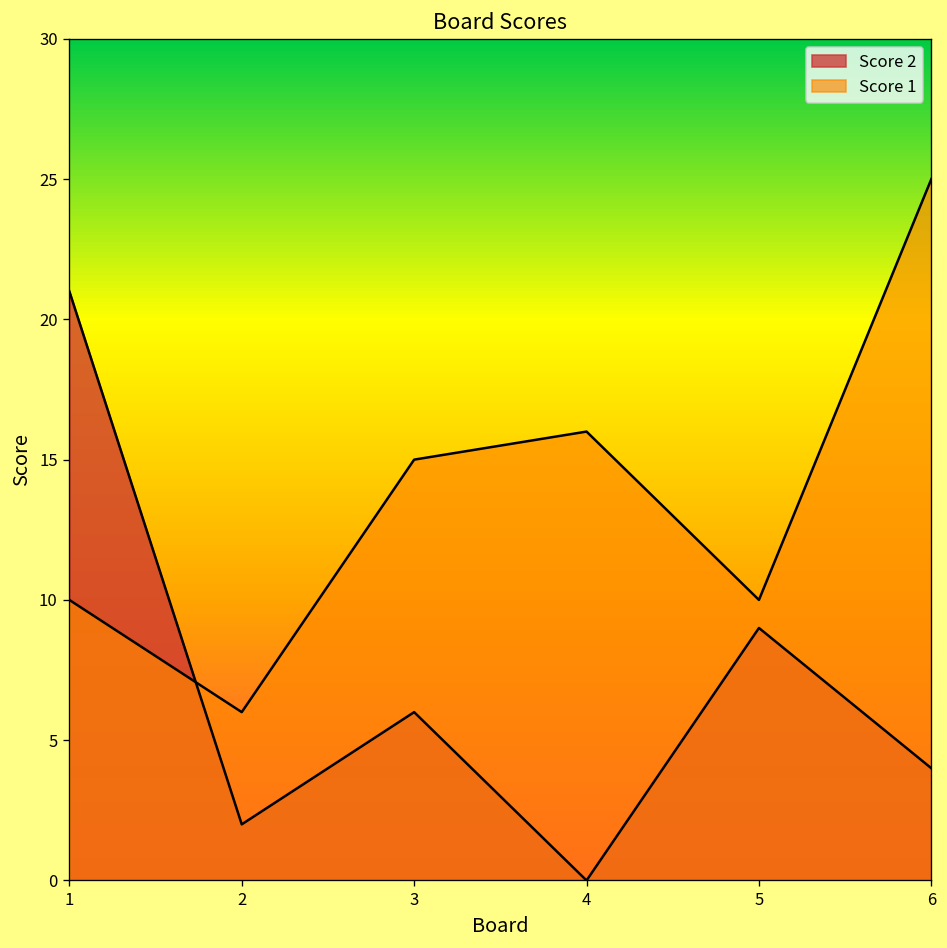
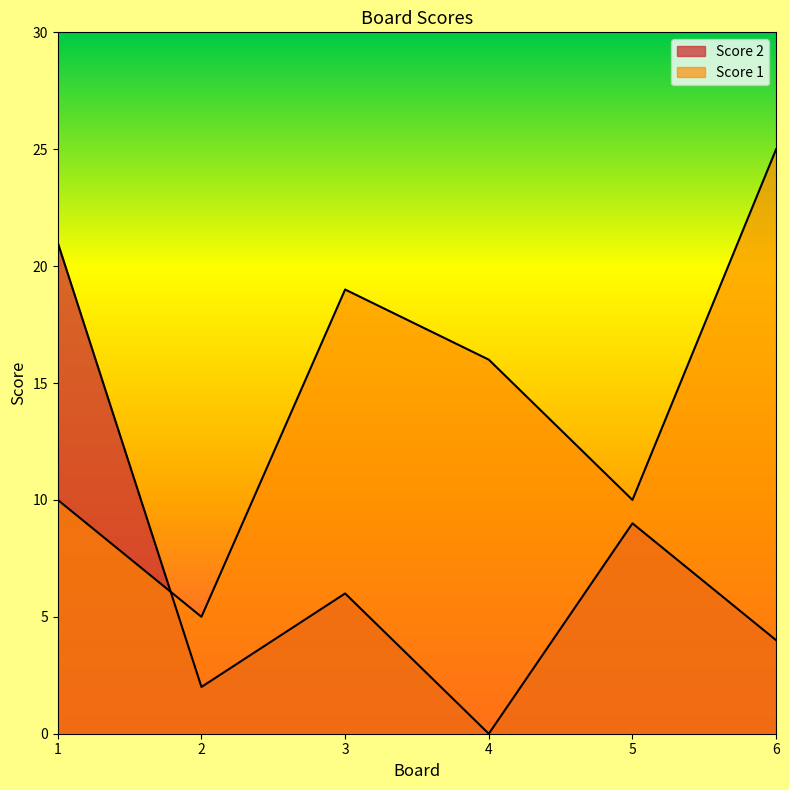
Score 1, 2: 6 -> 5
Score 1, 3: 15 -> 19
